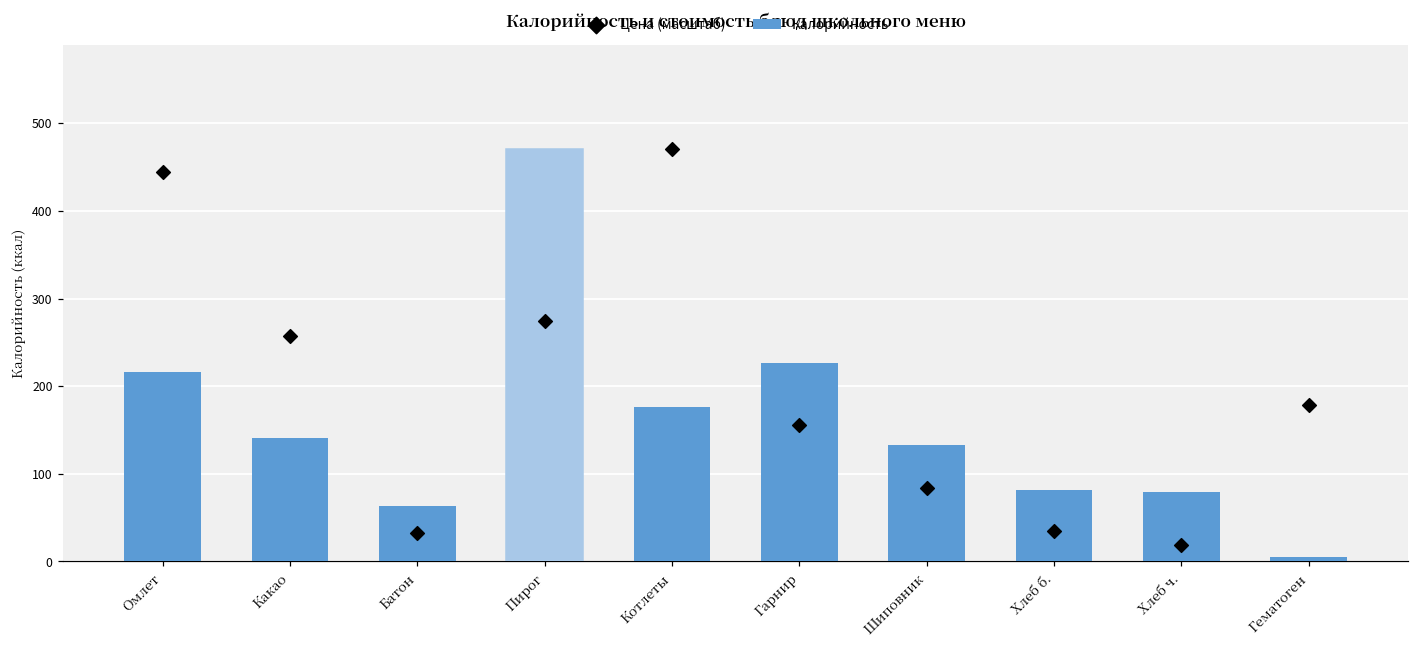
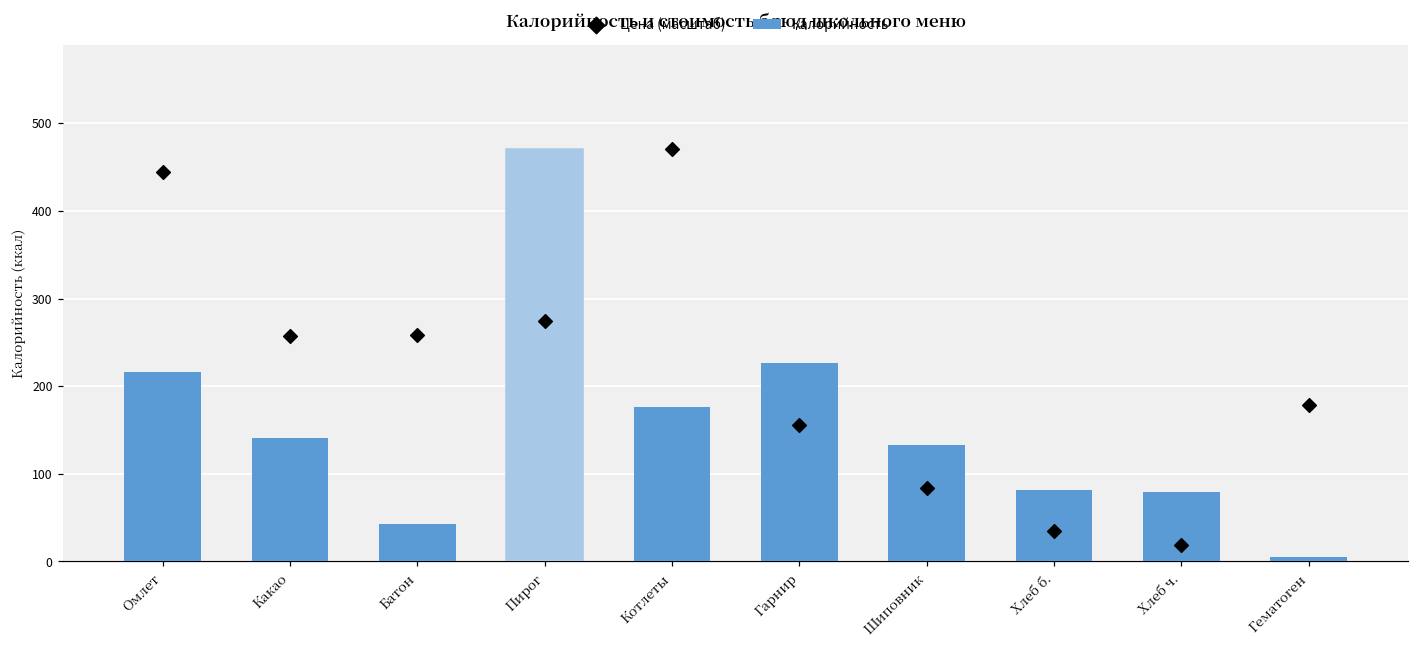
Калорийность, Батон: 60 -> 40
Цена (масштаб), Батон: 30 -> 260
